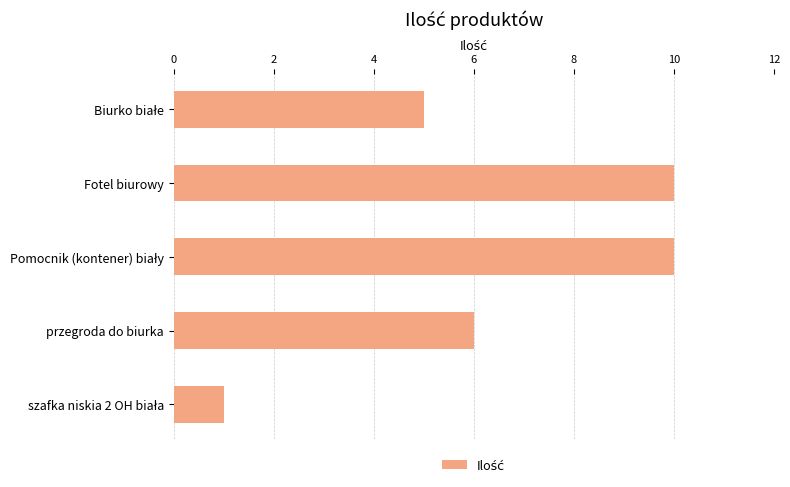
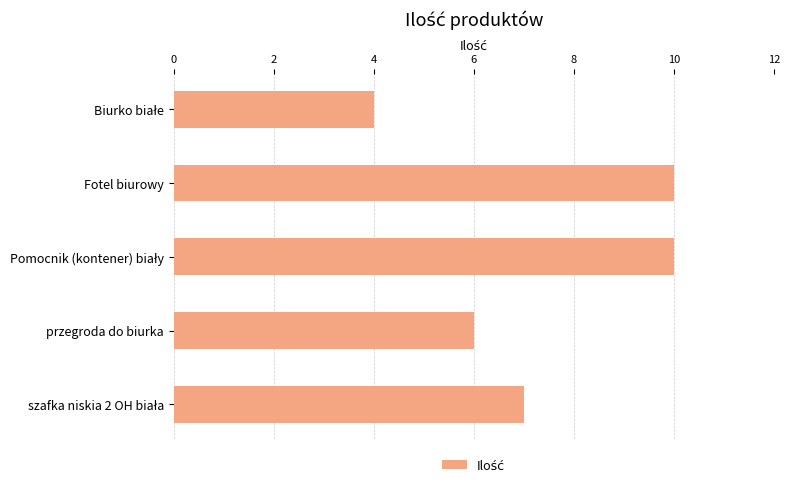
Biurko białe: 5 -> 4
szafka niskia 2 OH biała: 1 -> 7
